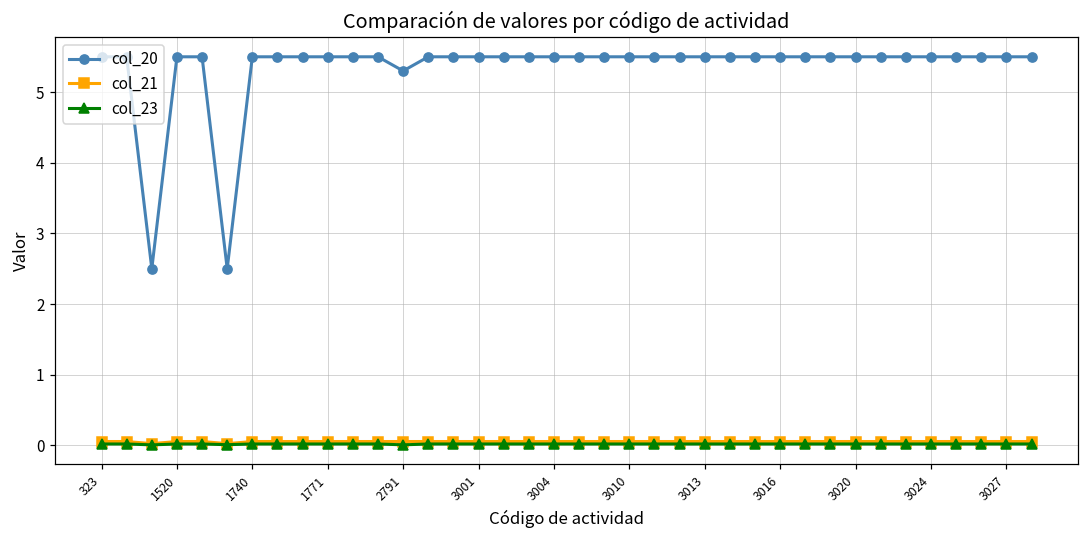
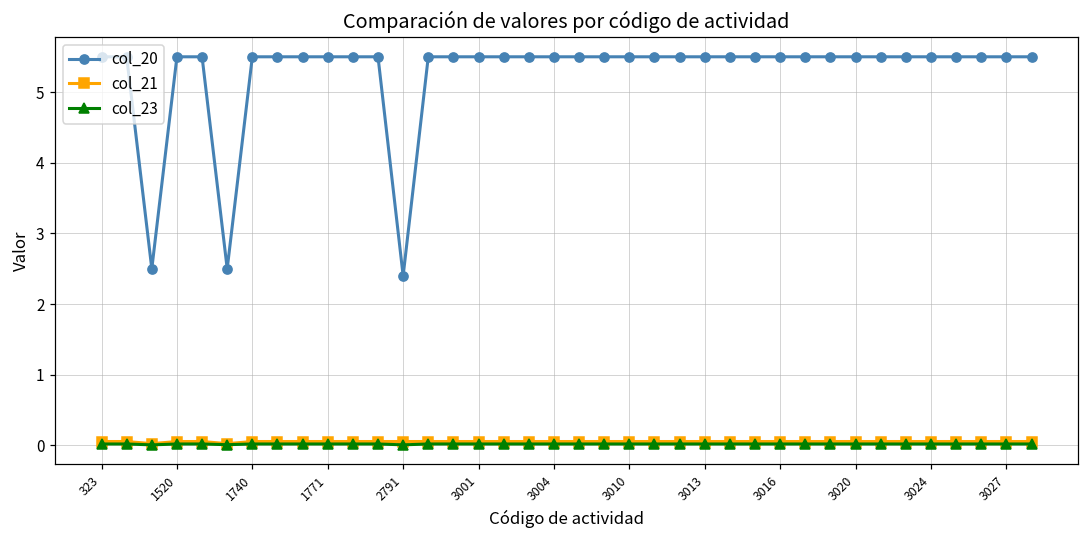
col_20, 2791: 5.3 -> 2.4
